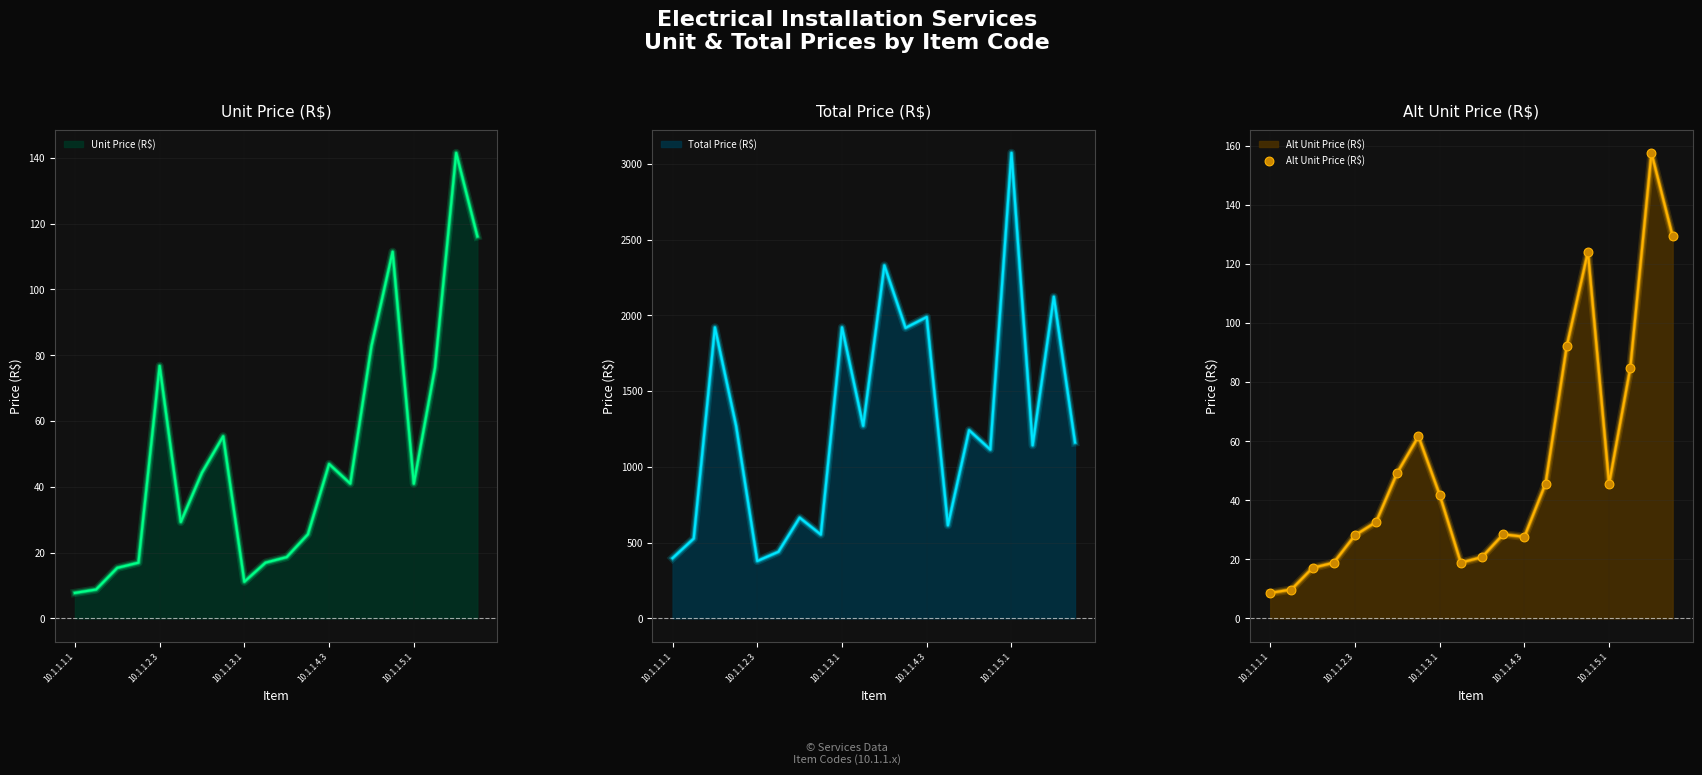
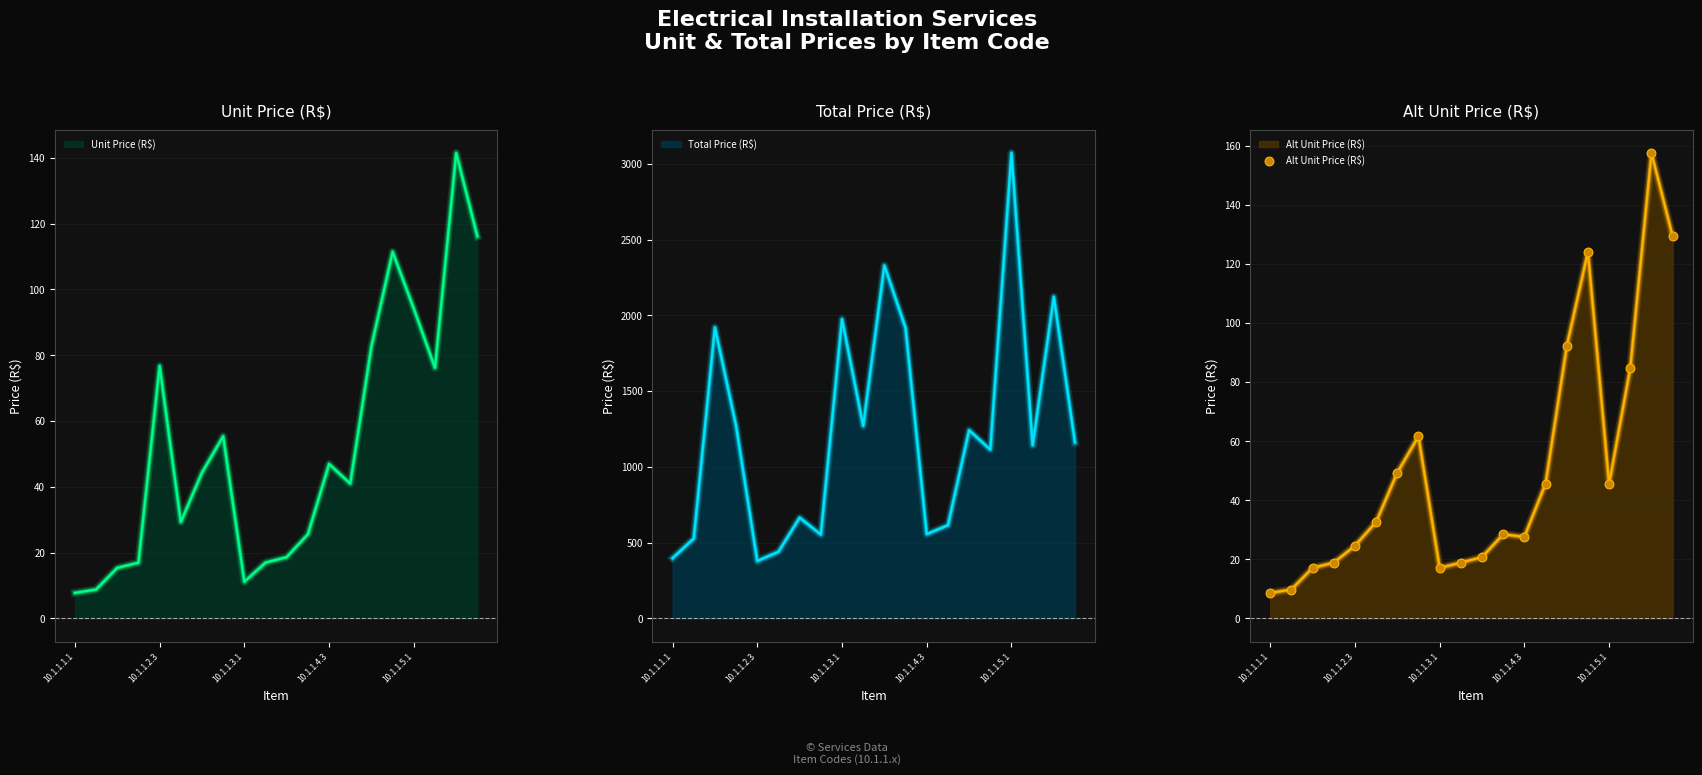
Unit Price (R$), 10.1.1.5.1: 41 -> 94
Total Price (R$), 10.1.1.3.1: 1920 -> 1970
Total Price (R$), 10.1.1.4.3: 1990 -> 560
Alt Unit Price (R$), 10.1.1.2.3: 28 -> 25
Alt Unit Price (R$), 10.1.1.3.1: 42 -> 17
